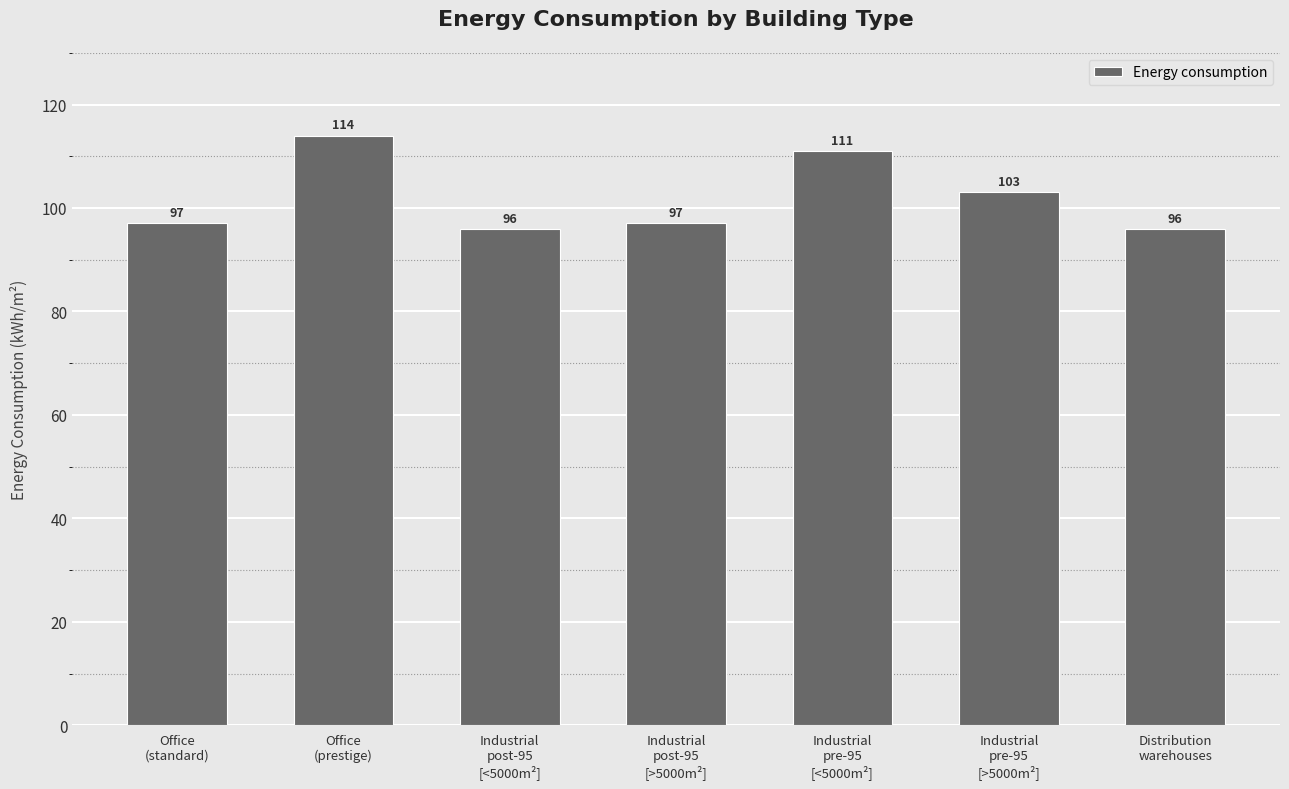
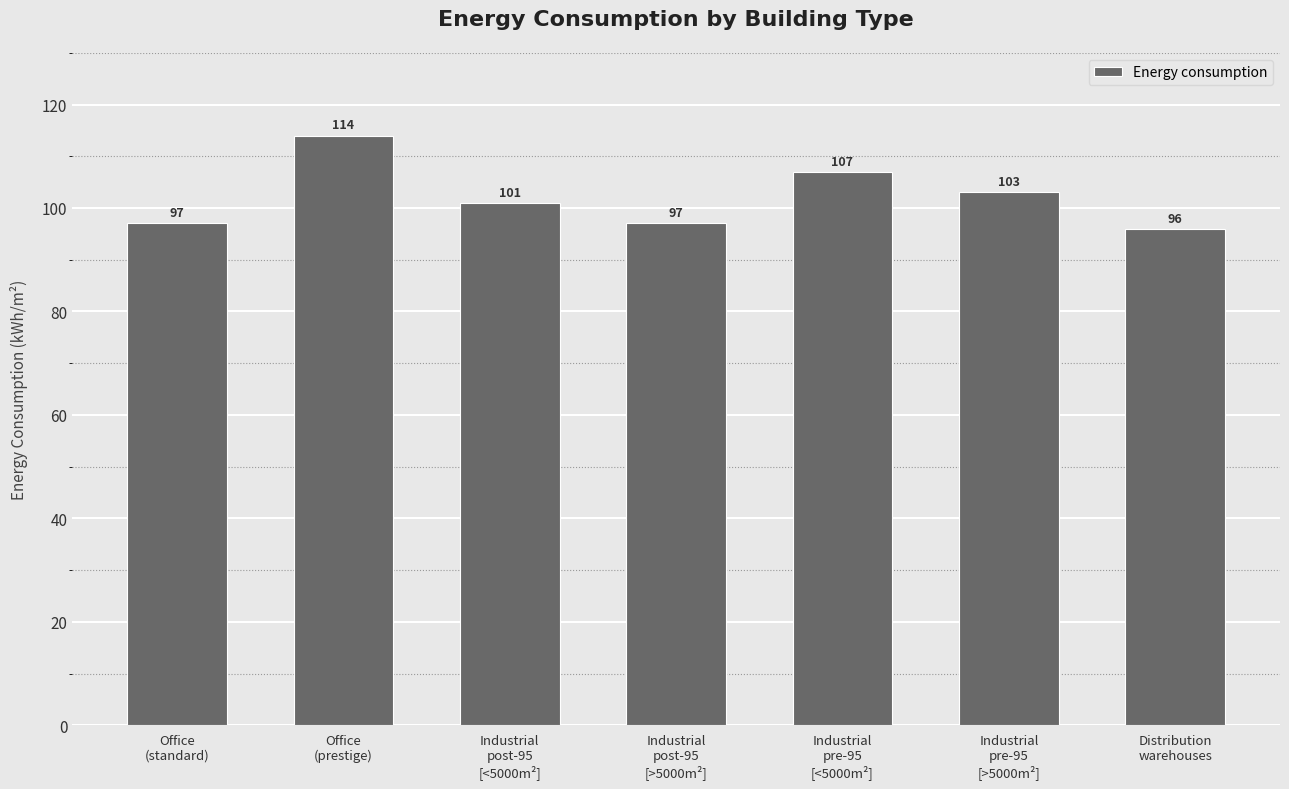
Industrial post-95 [<5000m²]: 96 -> 101
Industrial pre-95 [<5000m²]: 111 -> 107
